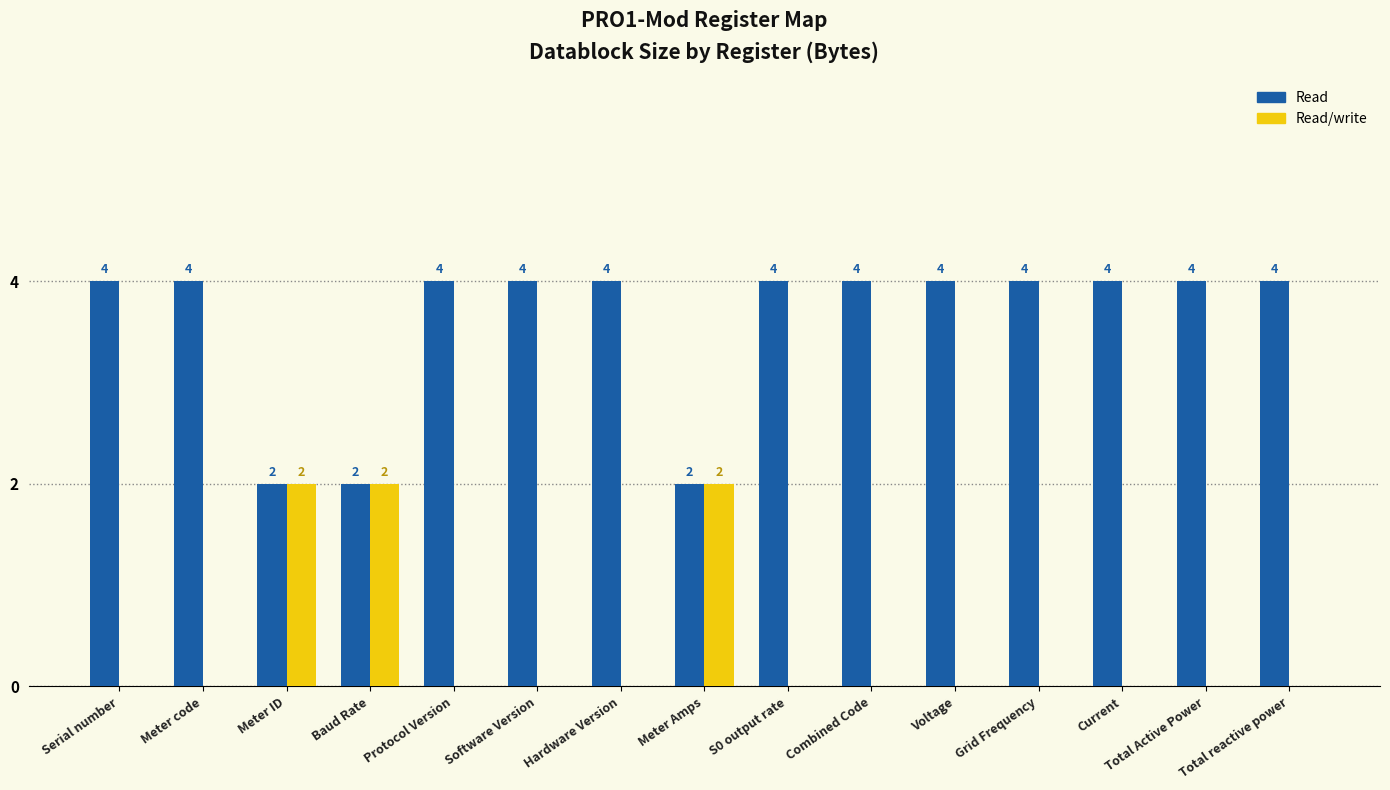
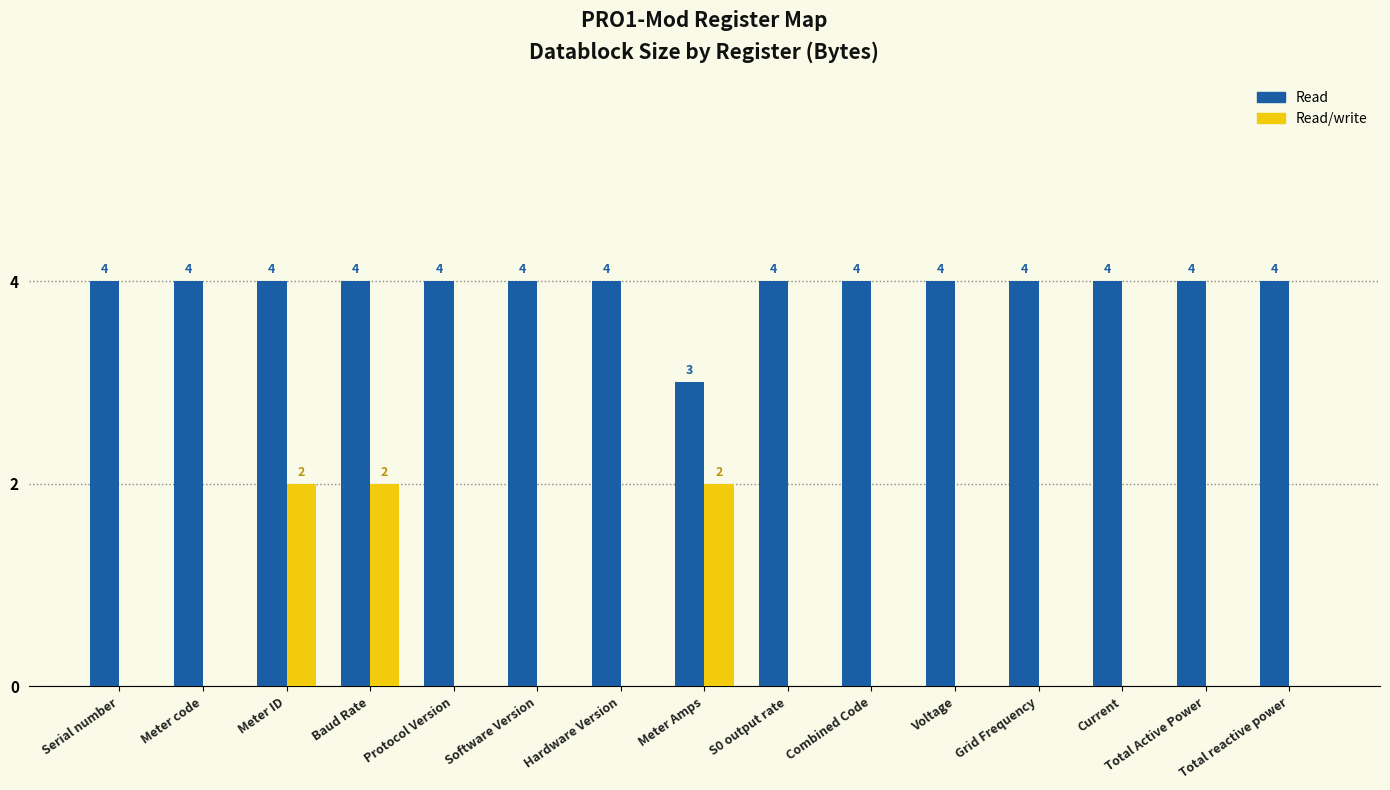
Read, Meter ID: 2 -> 4
Read, Baud Rate: 2 -> 4
Read, Meter Amps: 2 -> 3
